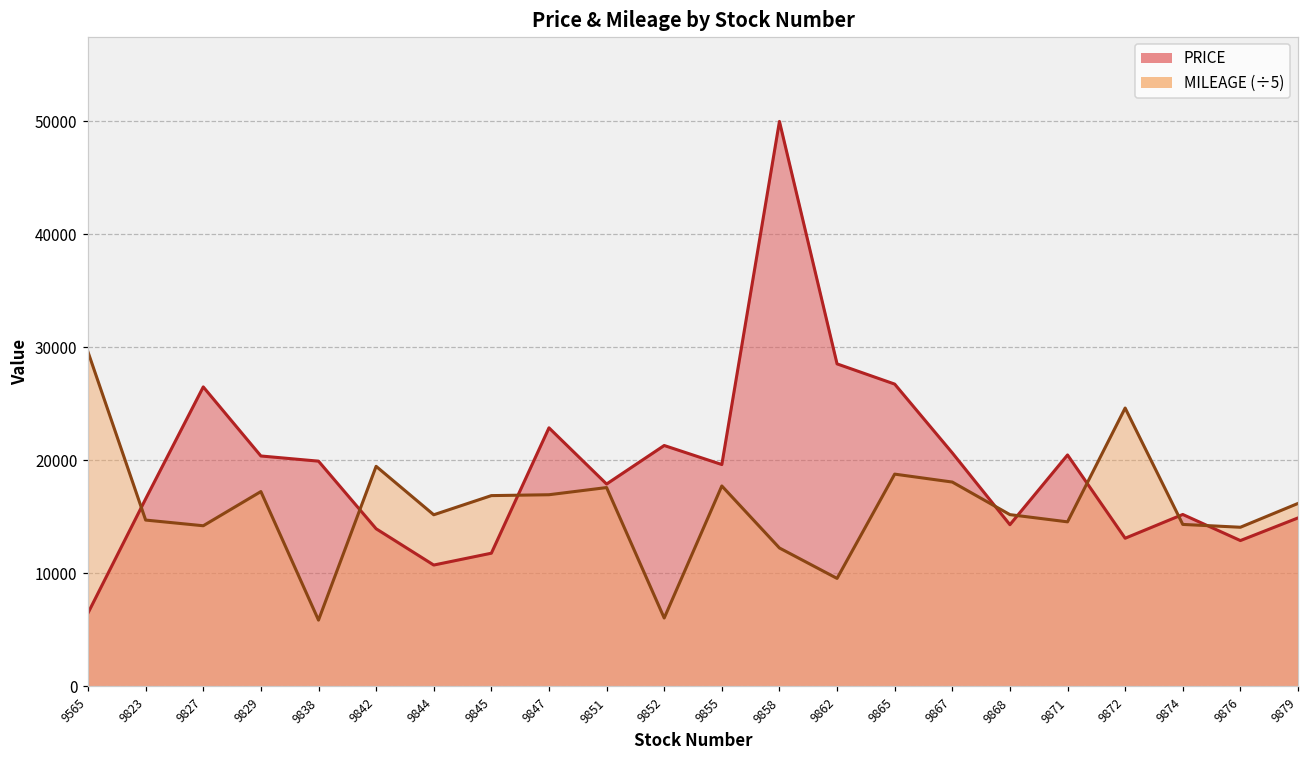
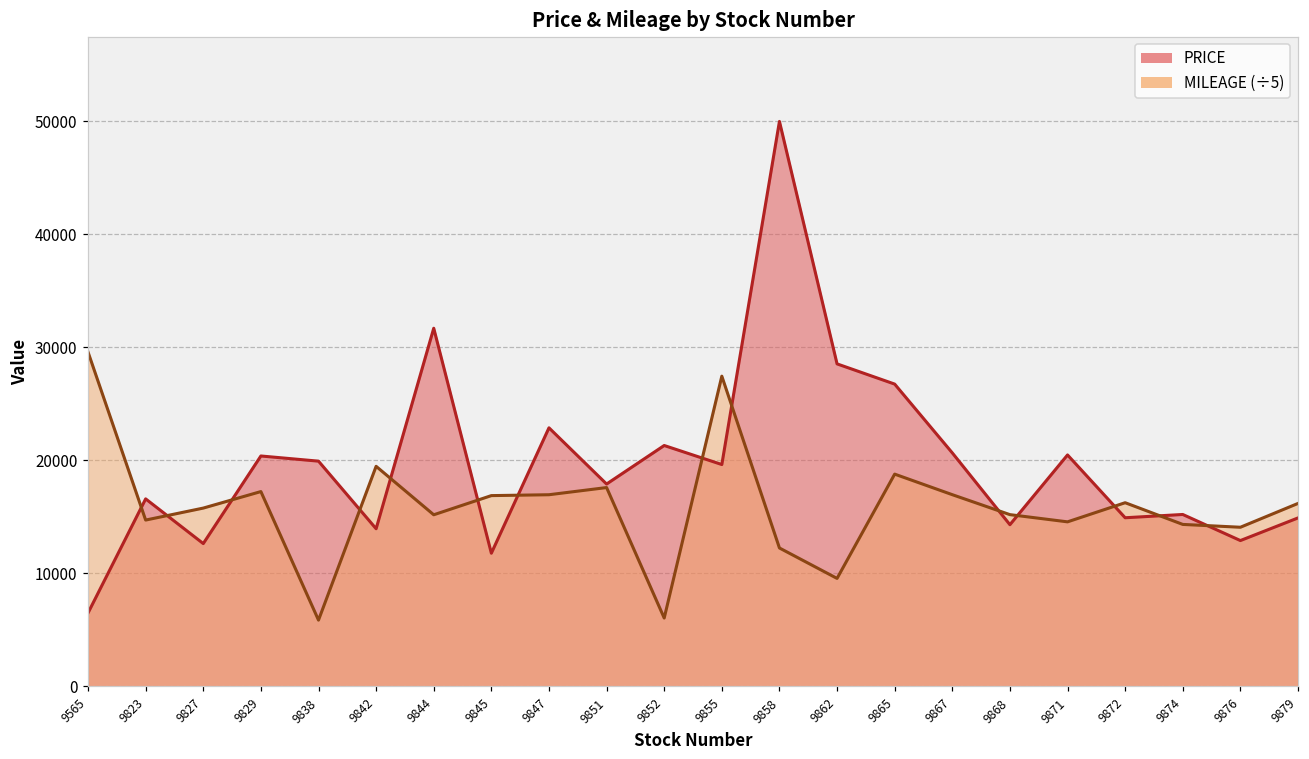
PRICE, 9827: 26500 -> 12600
MILEAGE (÷5), 9827: 14200 -> 15800
PRICE, 9844: 10700 -> 31700
MILEAGE (÷5), 9855: 17700 -> 27500
MILEAGE (÷5), 9867: 18100 -> 17000
PRICE, 9872: 13100 -> 14900
MILEAGE (÷5), 9872: 24600 -> 16300
